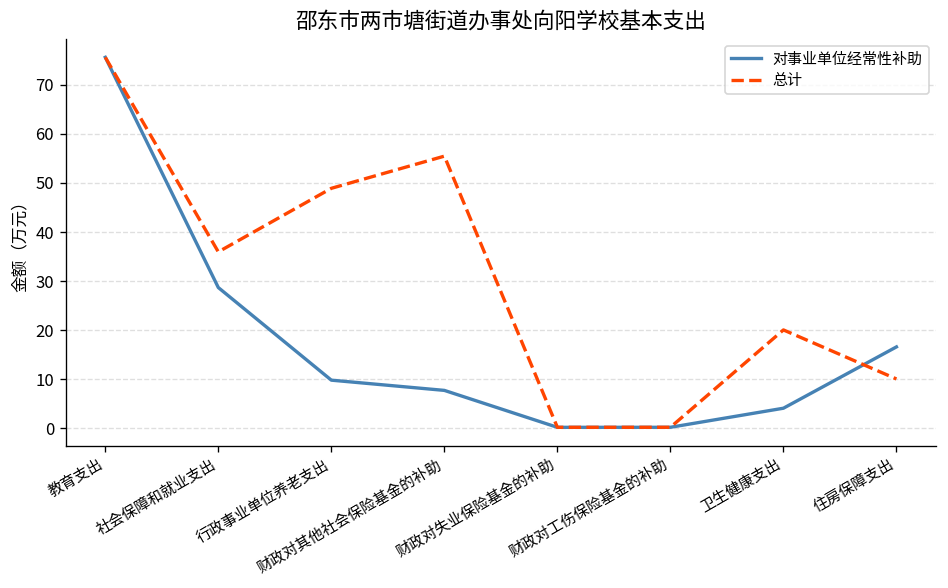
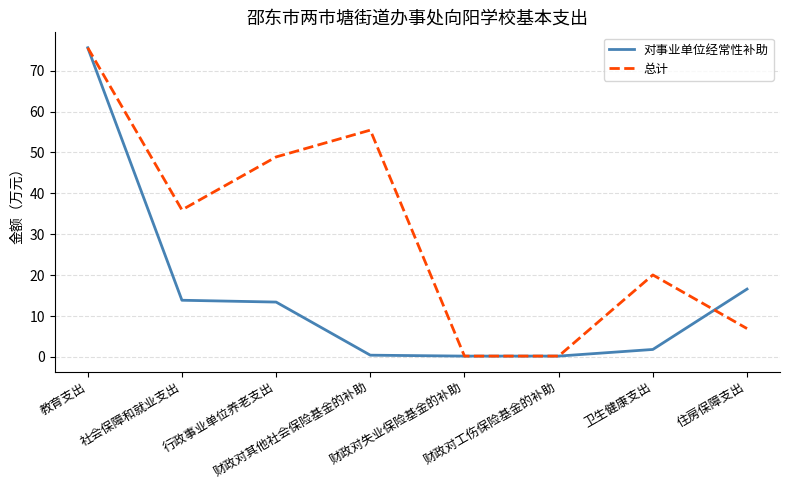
对事业单位经常性补助, 社会保障和就业支出: 29 -> 14
对事业单位经常性补助, 行政事业单位养老支出: 10 -> 13
对事业单位经常性补助, 财政对其他社会保险基金的补助: 8 -> 0
对事业单位经常性补助, 卫生健康支出: 4 -> 2
总计, 住房保障支出: 10 -> 7
